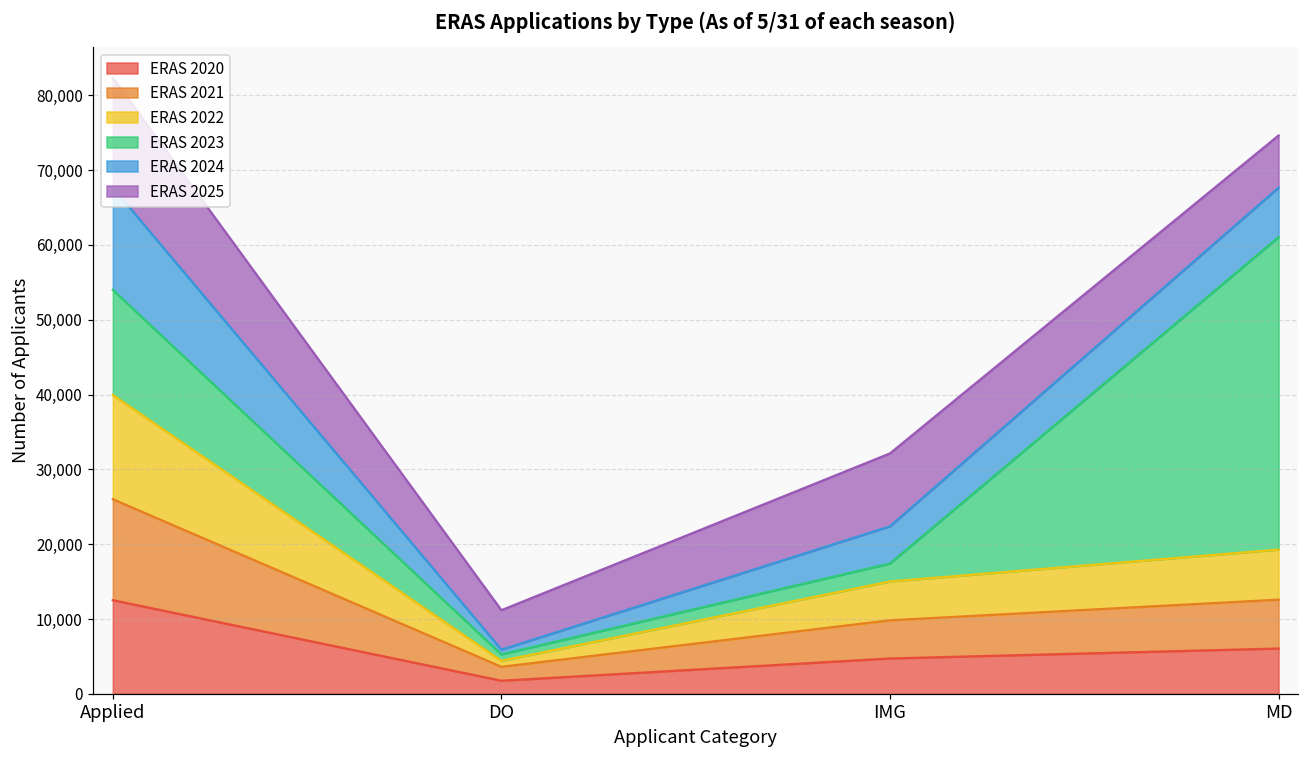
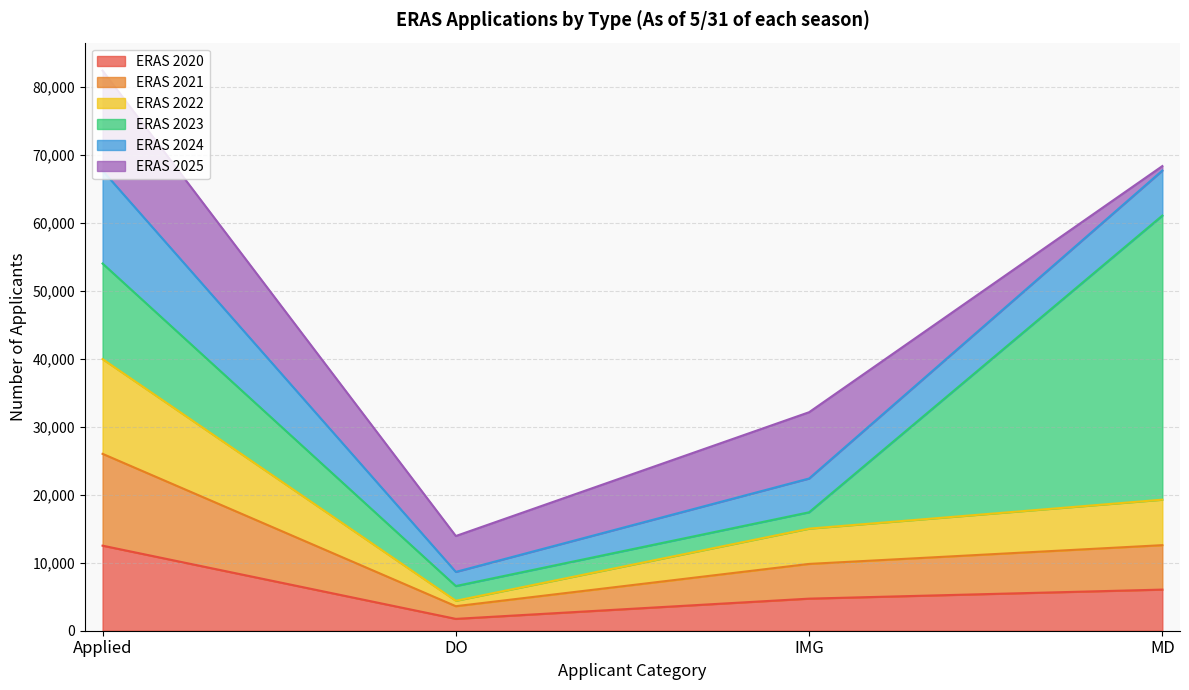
ERAS 2023, DO: 1,000 -> 2,000
ERAS 2024, DO: 1,000 -> 2,000
ERAS 2025, MD: 7,000 -> 1,000
